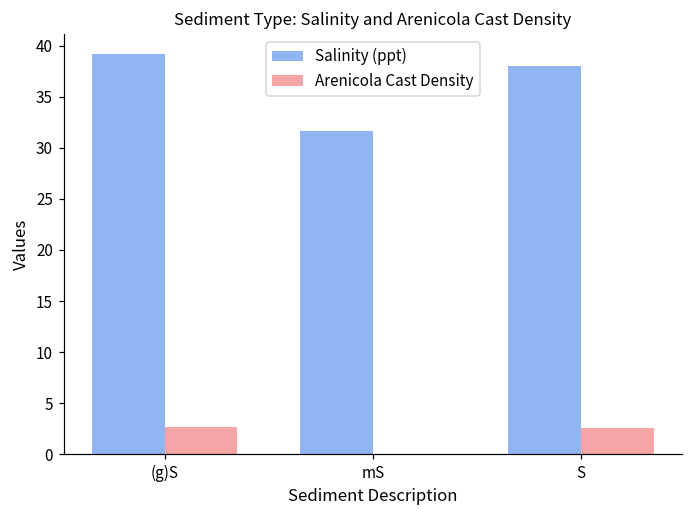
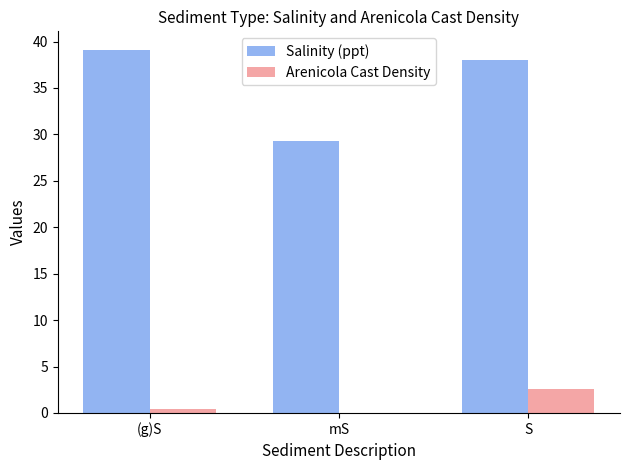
Arenicola Cast Density, (g)S: 3 -> 0
Salinity (ppt), mS: 32 -> 29
